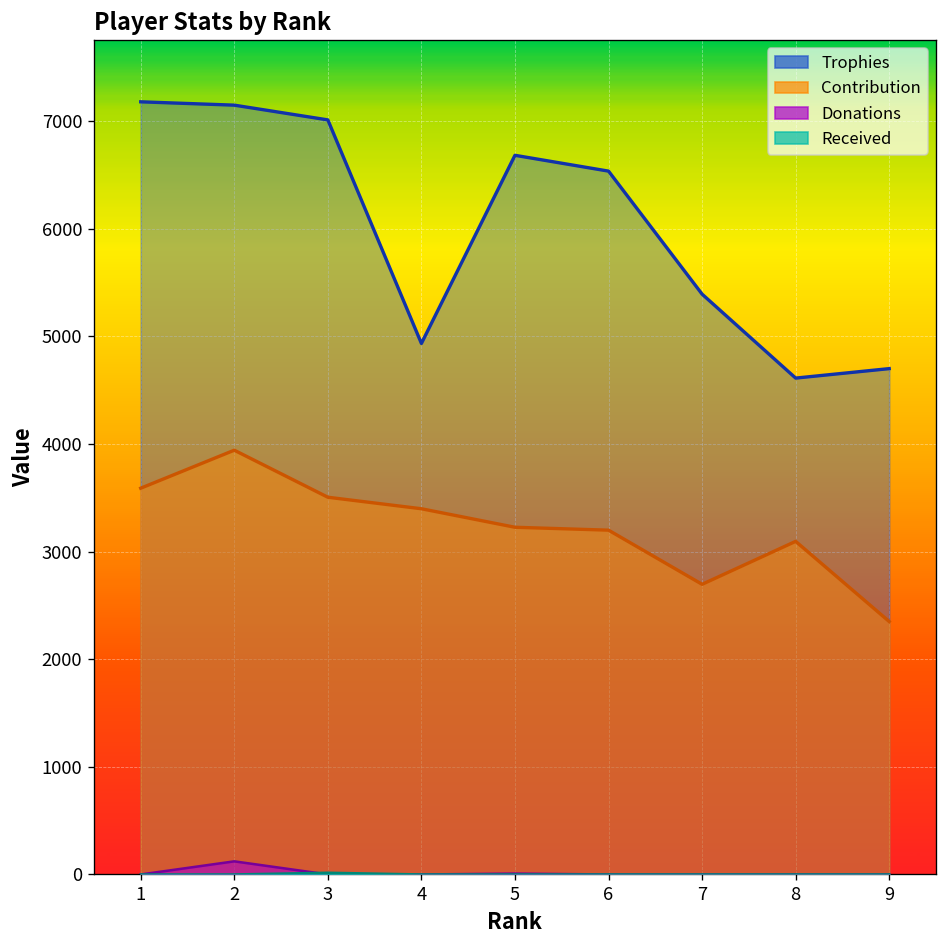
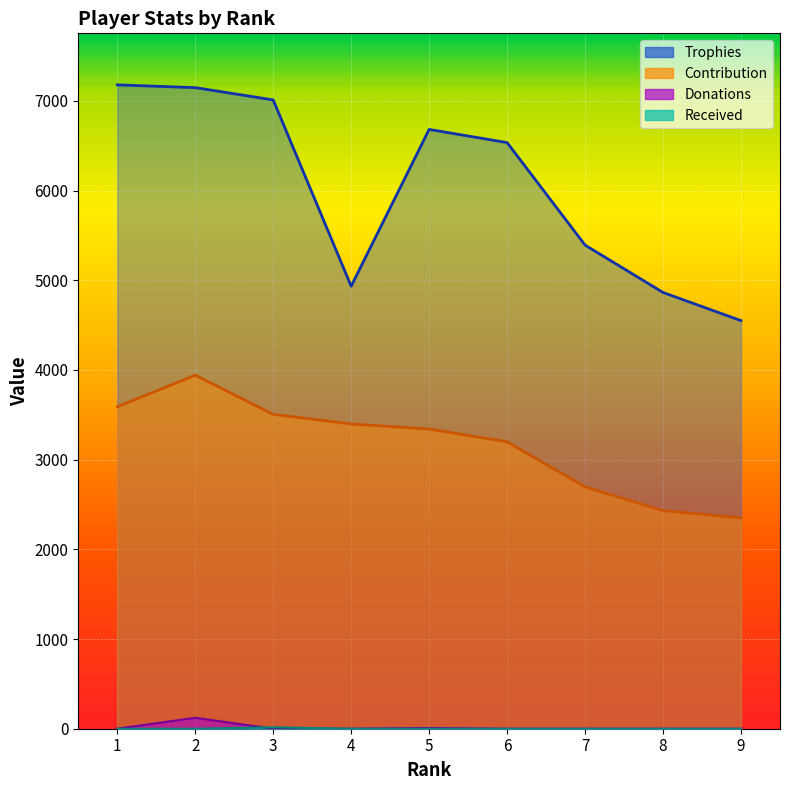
Contribution, 5: 3200 -> 3300
Trophies, 8: 4600 -> 4900
Contribution, 8: 3100 -> 2400
Trophies, 9: 4700 -> 4600
